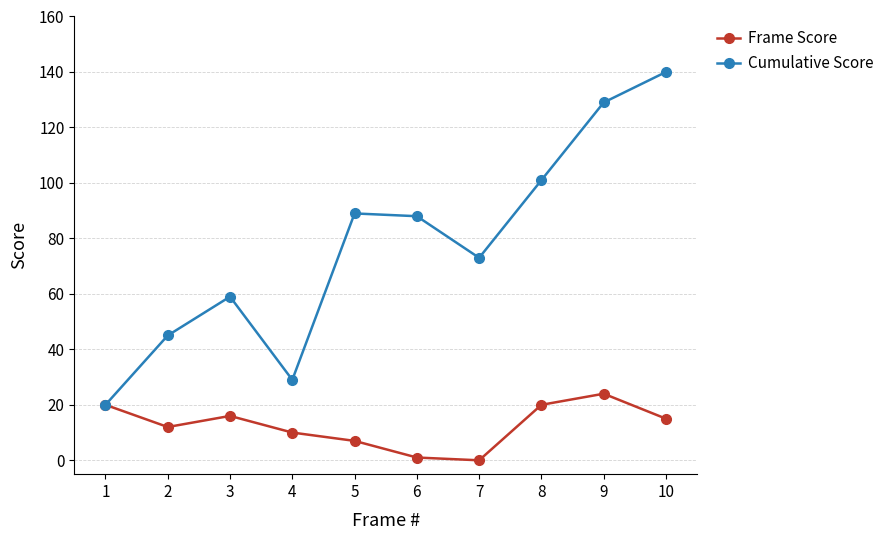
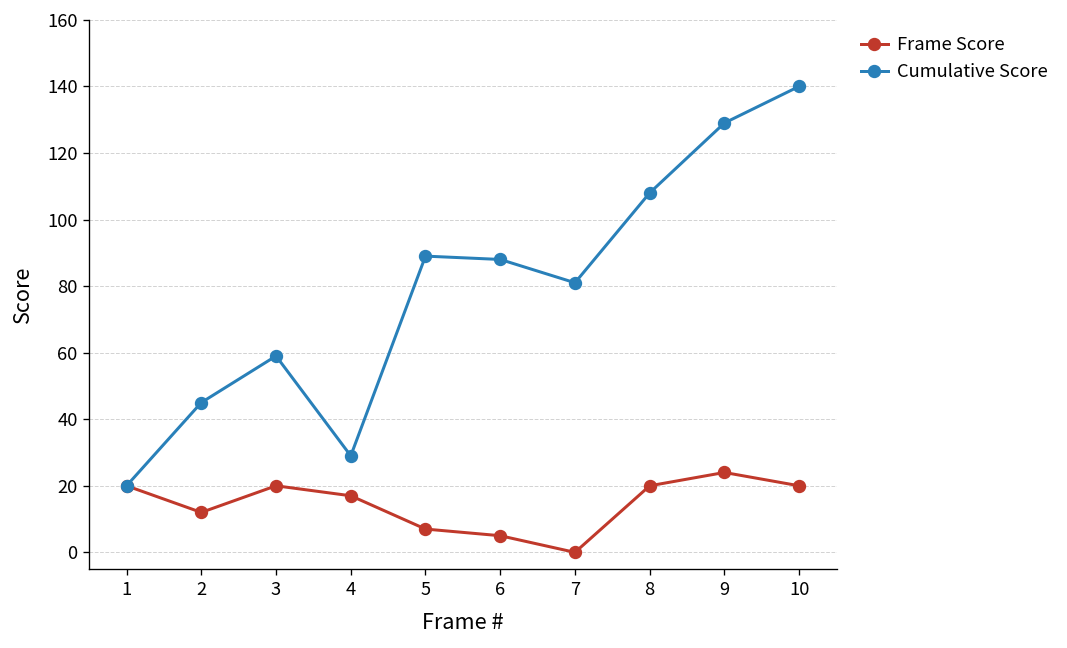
Frame Score, 3: 16 -> 20
Frame Score, 4: 10 -> 17
Frame Score, 6: 1 -> 5
Cumulative Score, 7: 73 -> 81
Cumulative Score, 8: 101 -> 108
Frame Score, 10: 15 -> 20
